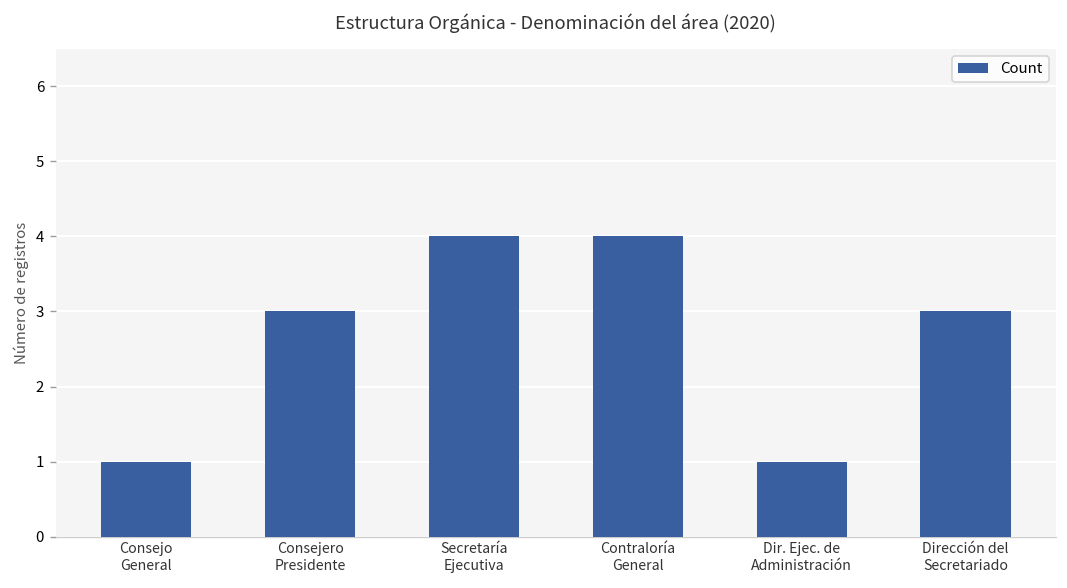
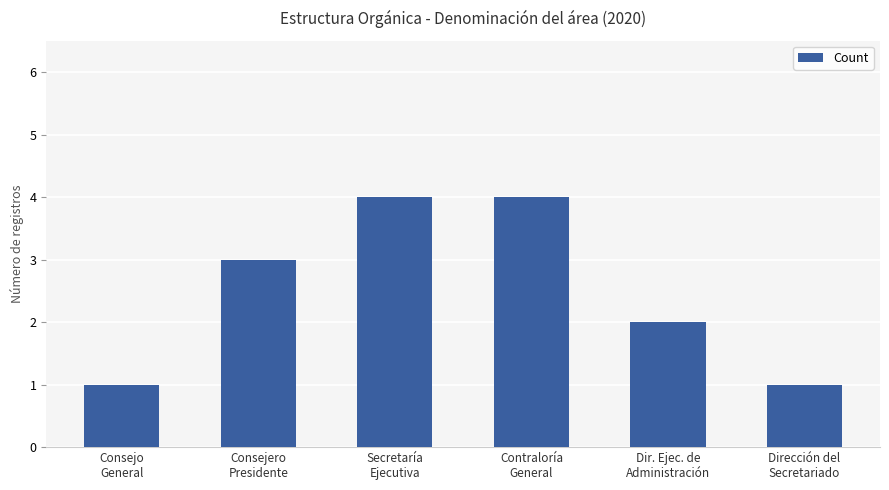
Dir. Ejec. de Administración: 1 -> 2
Dirección del Secretariado: 3 -> 1
